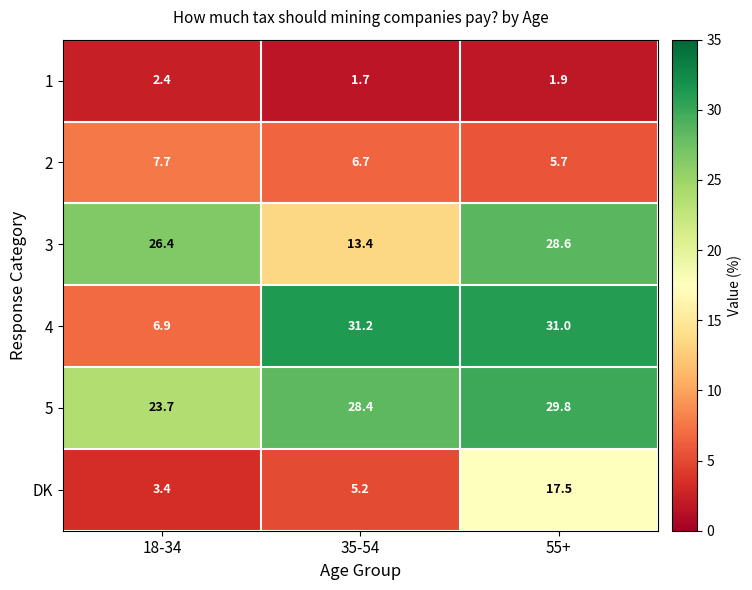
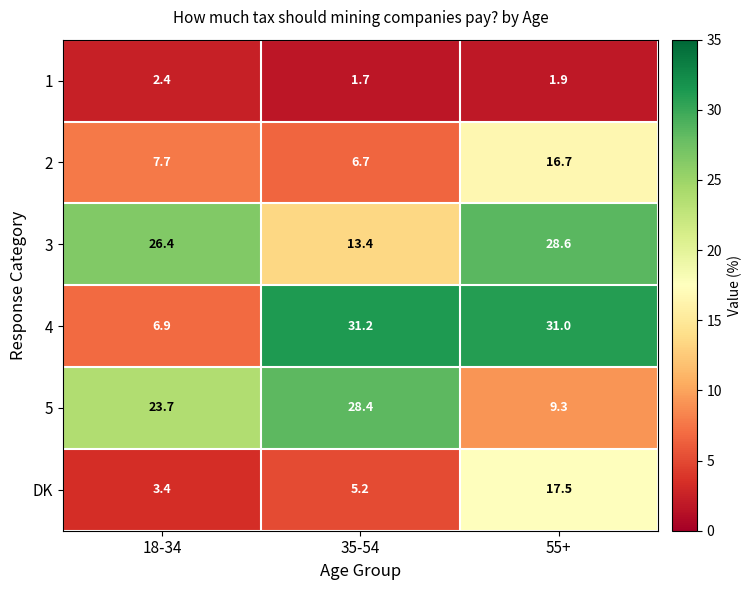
2, 55+: 5.7 -> 16.7
5, 55+: 29.8 -> 9.3
